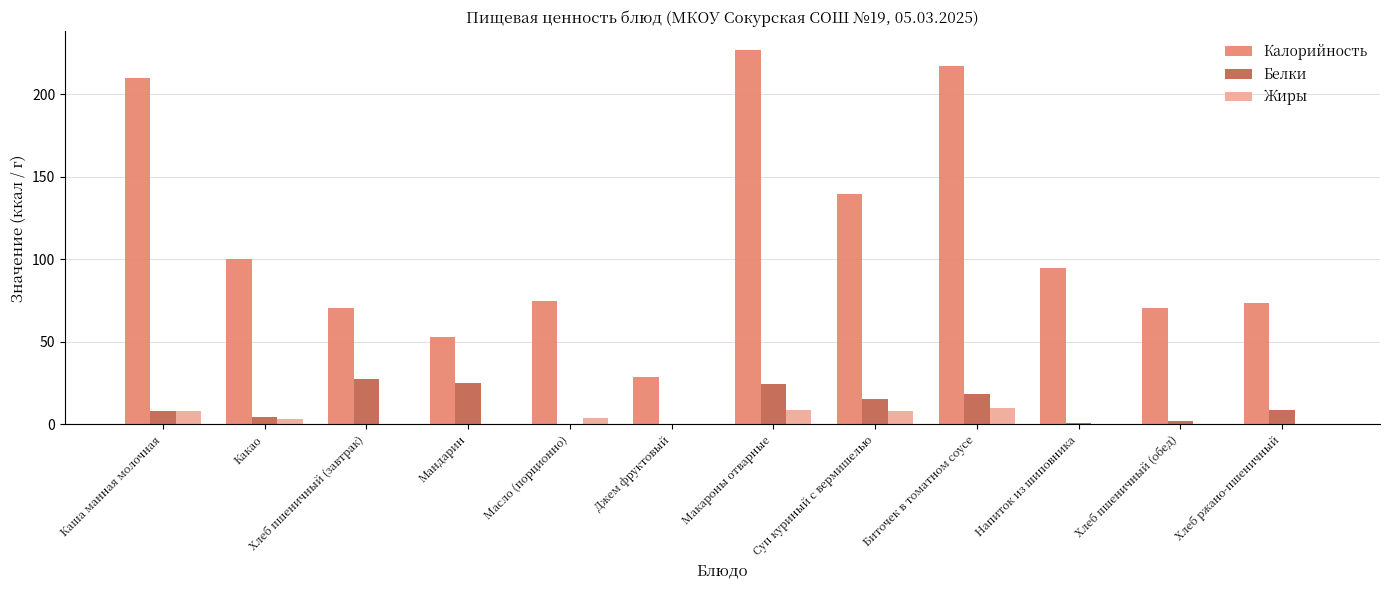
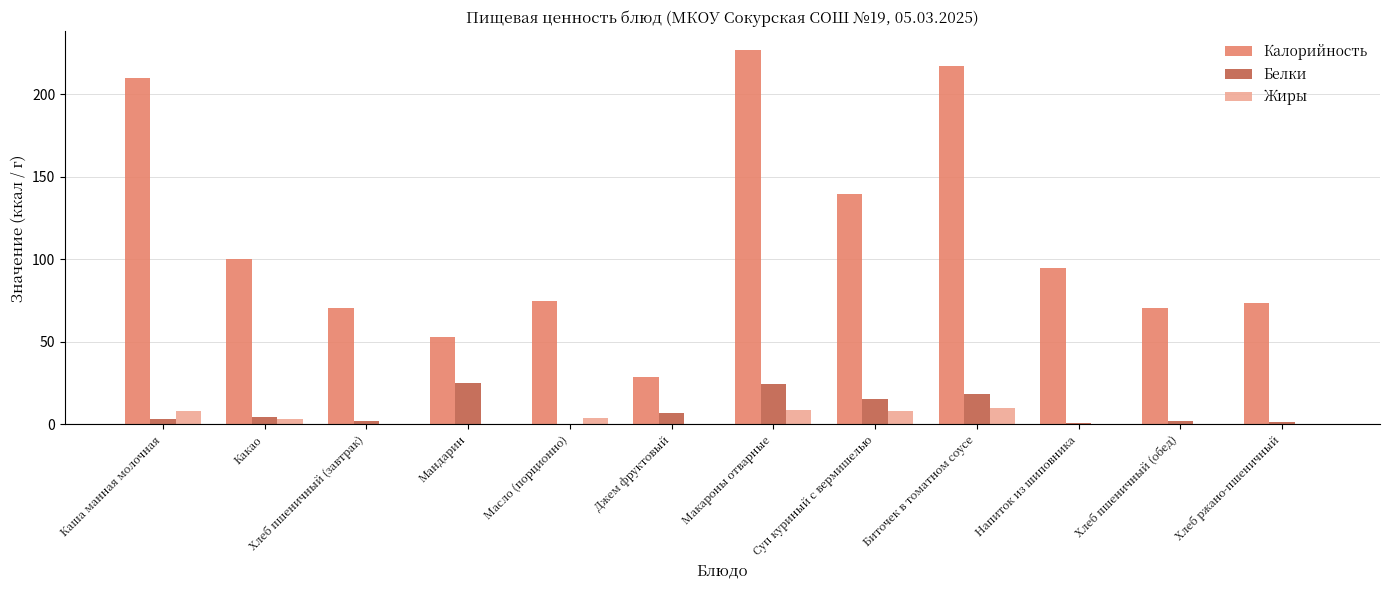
Белки, Каша манная молочная: 8 -> 3
Белки, Хлеб пшеничный (завтрак): 28 -> 2
Белки, Джем фруктовый: 0 -> 7
Белки, Хлеб ржано-пшеничный: 9 -> 2
